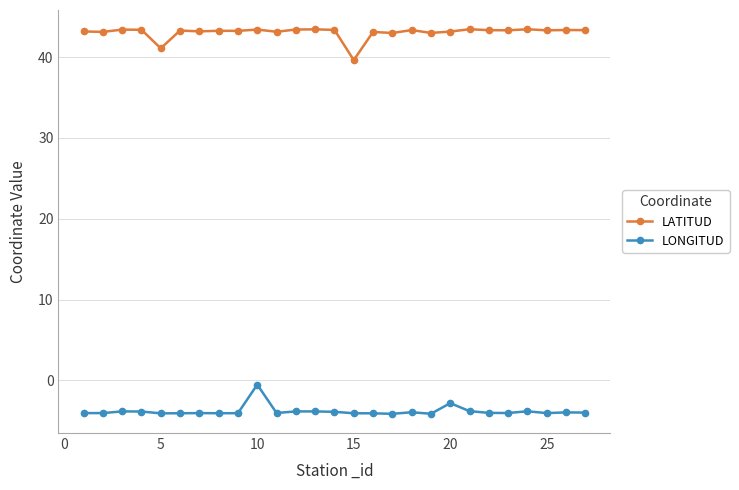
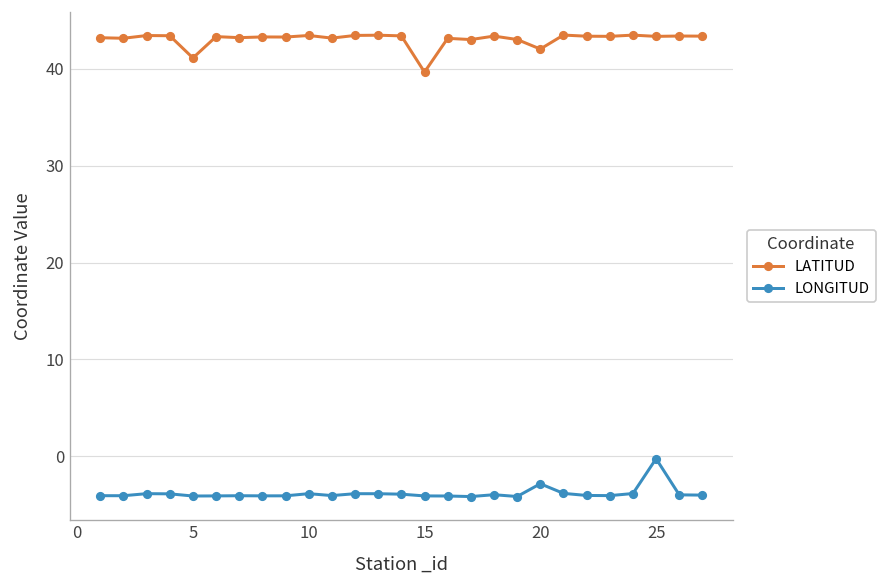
LONGITUD, 10: -1 -> -4
LATITUD, 20: 43 -> 42
LONGITUD, 25: -4 -> 0
